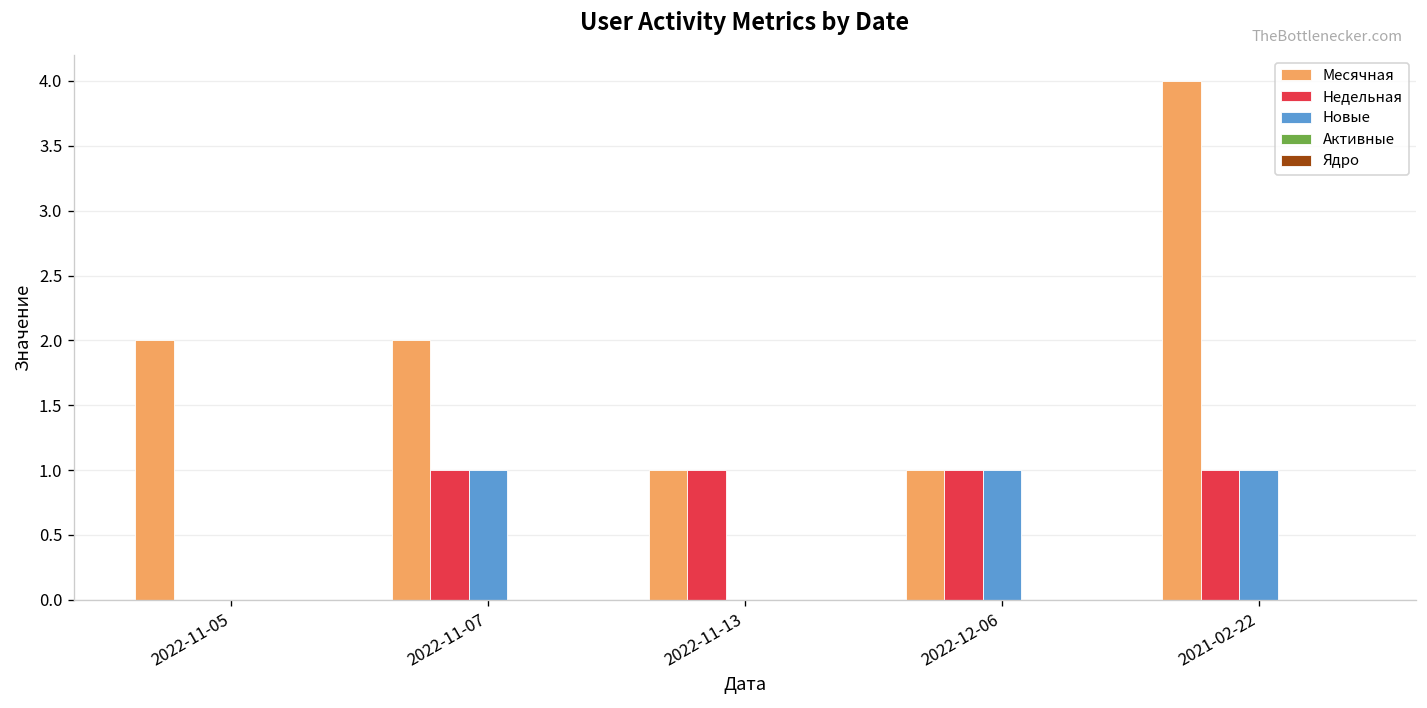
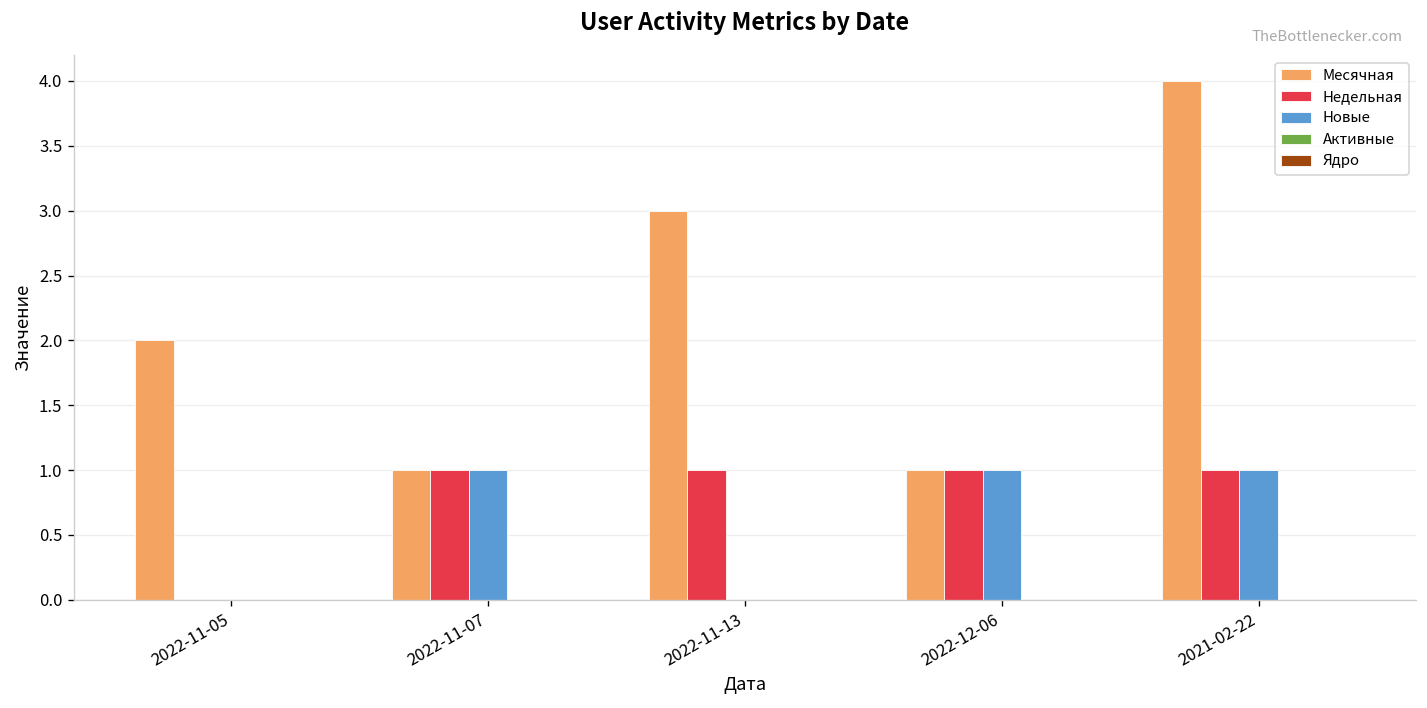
Месячная, 2022-11-07: 2 -> 1
Месячная, 2022-11-13: 1 -> 3
